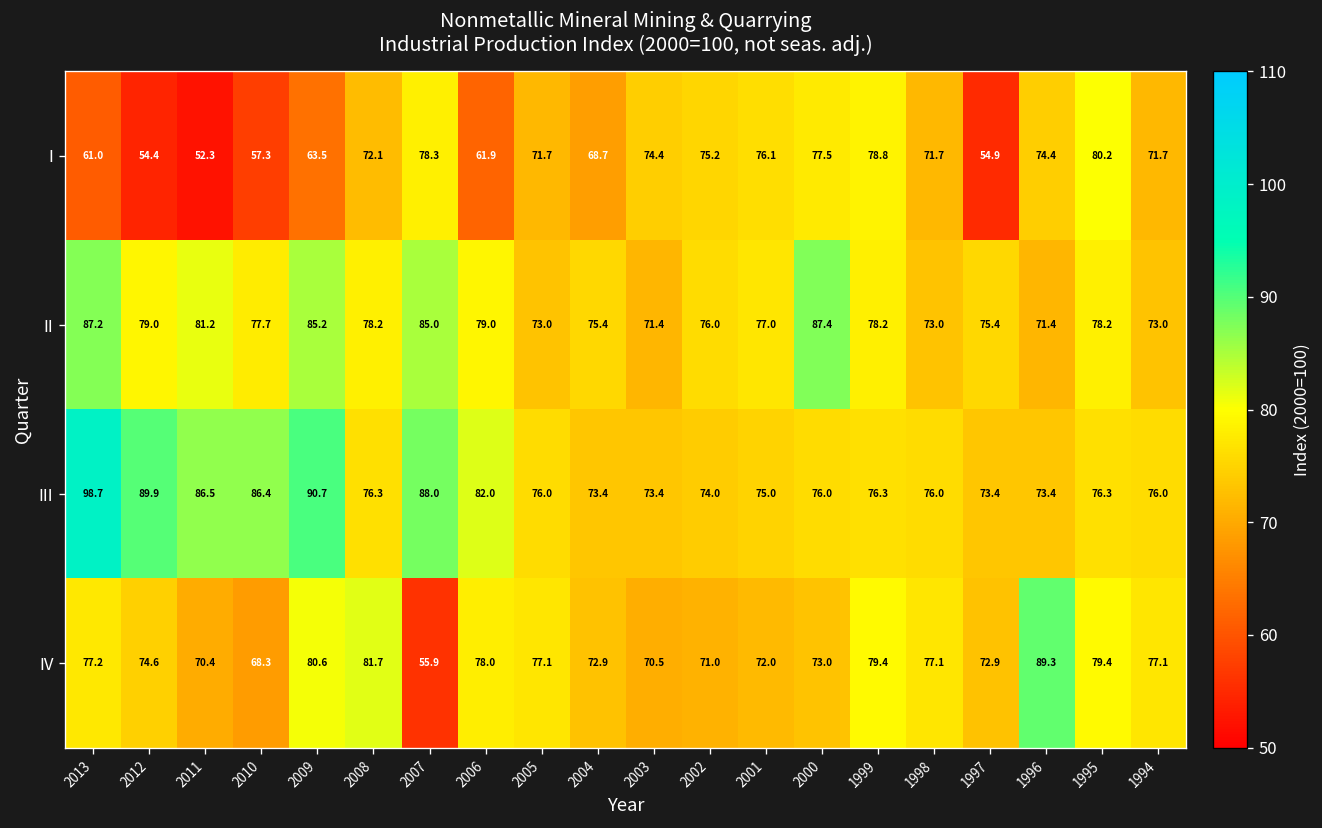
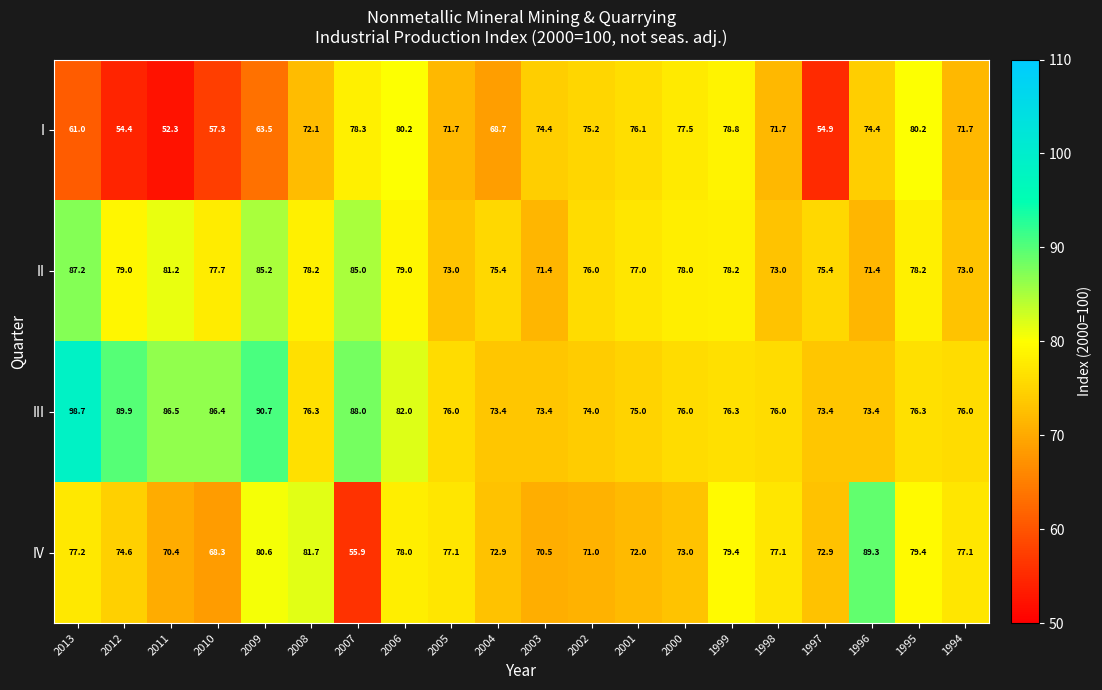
I, 2006: 61.9 -> 80.2
II, 2000: 87.4 -> 78.0
